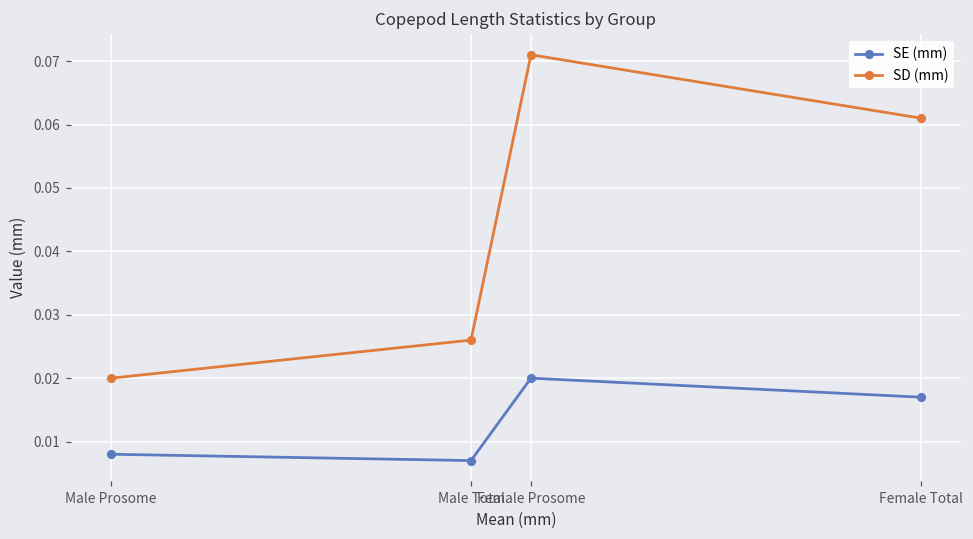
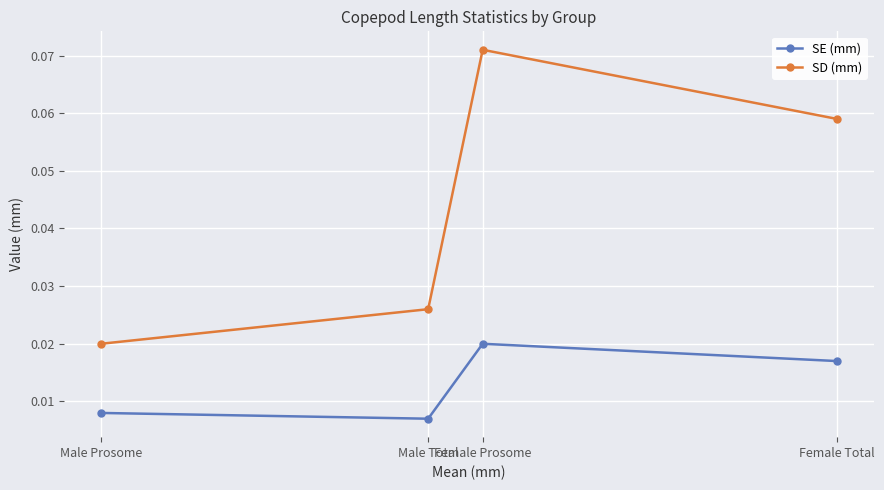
SD (mm), Female Total: 0.061 -> 0.059
